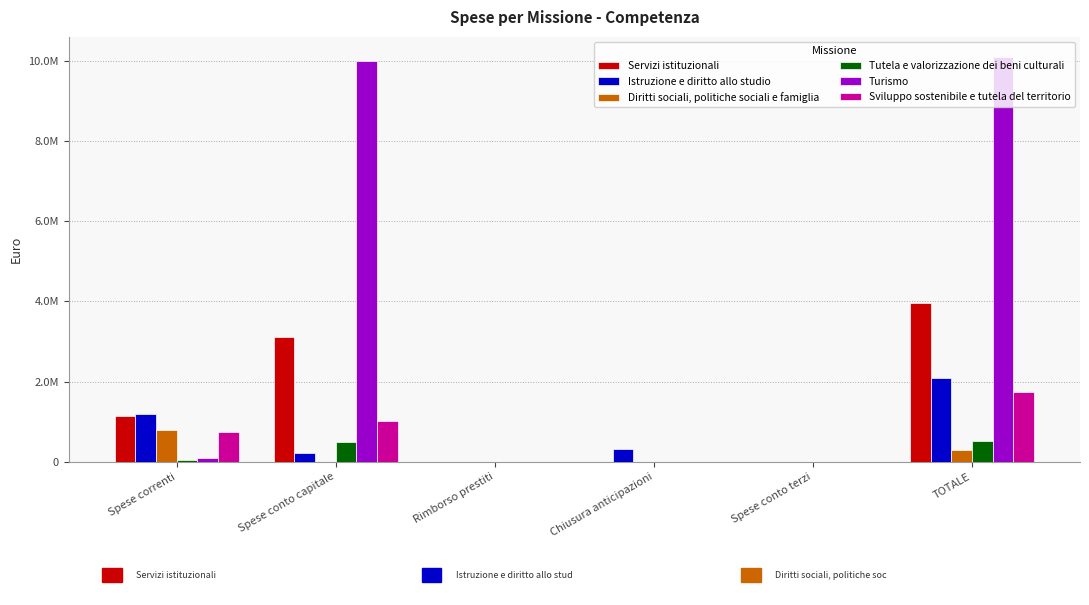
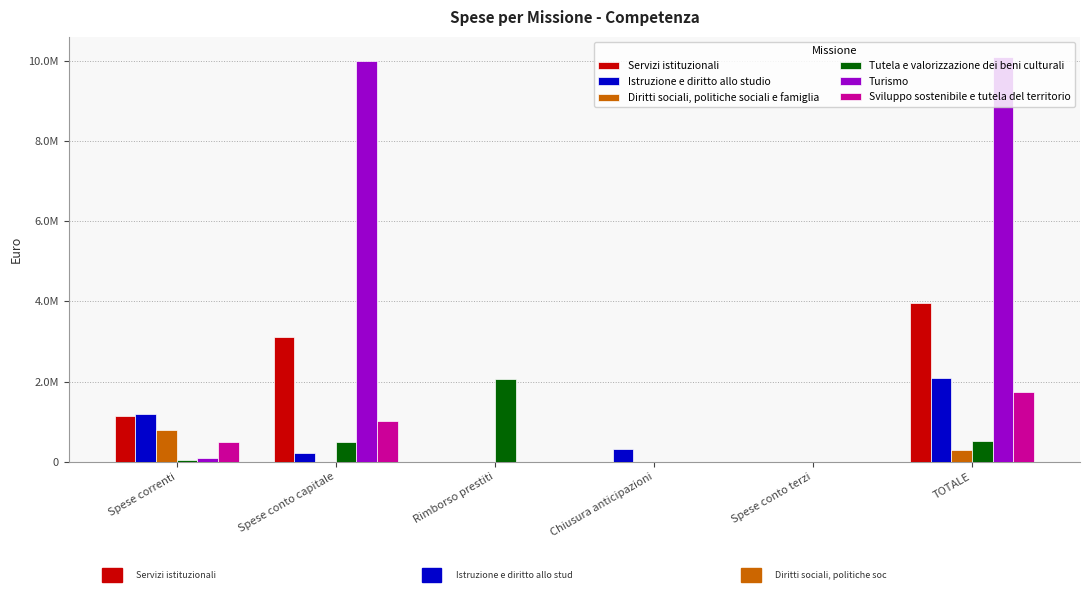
Sviluppo sostenibile e tutela del territorio, Spese correnti: 700000 -> 500000
Tutela e valorizzazione dei beni culturali, Rimborso prestiti: 0 -> 2100000
